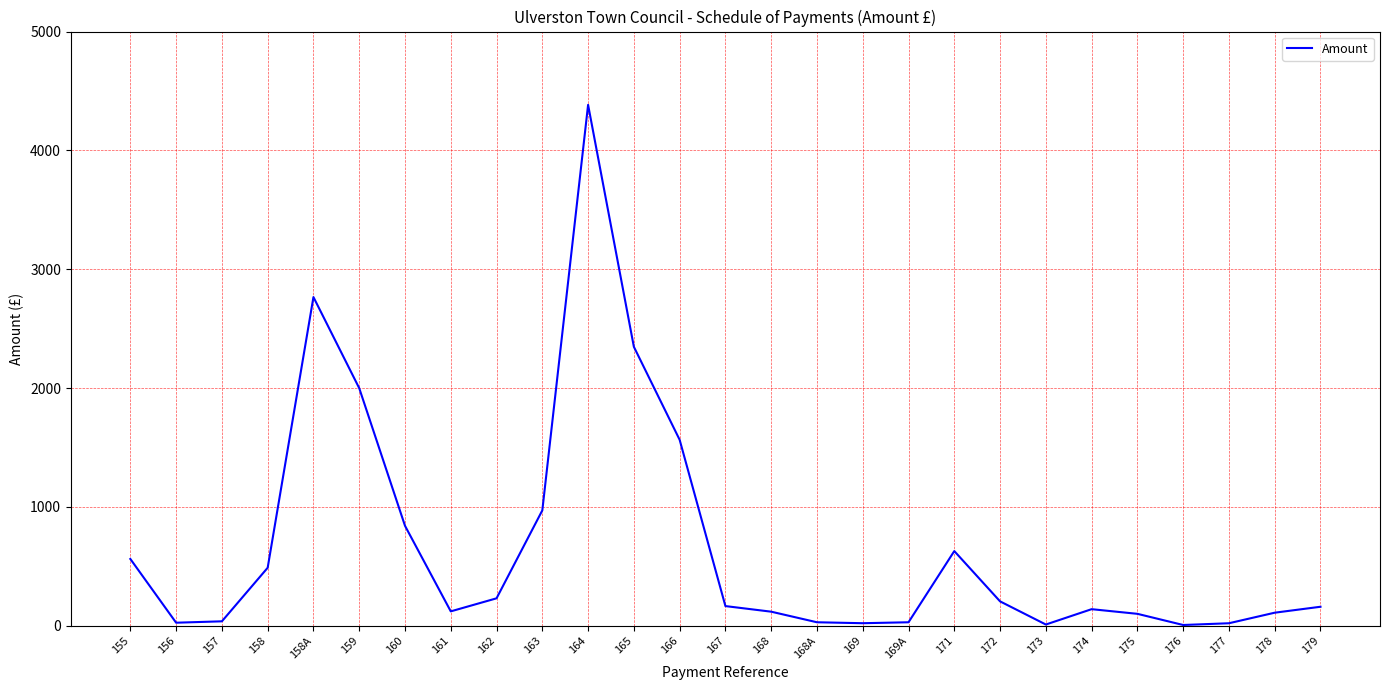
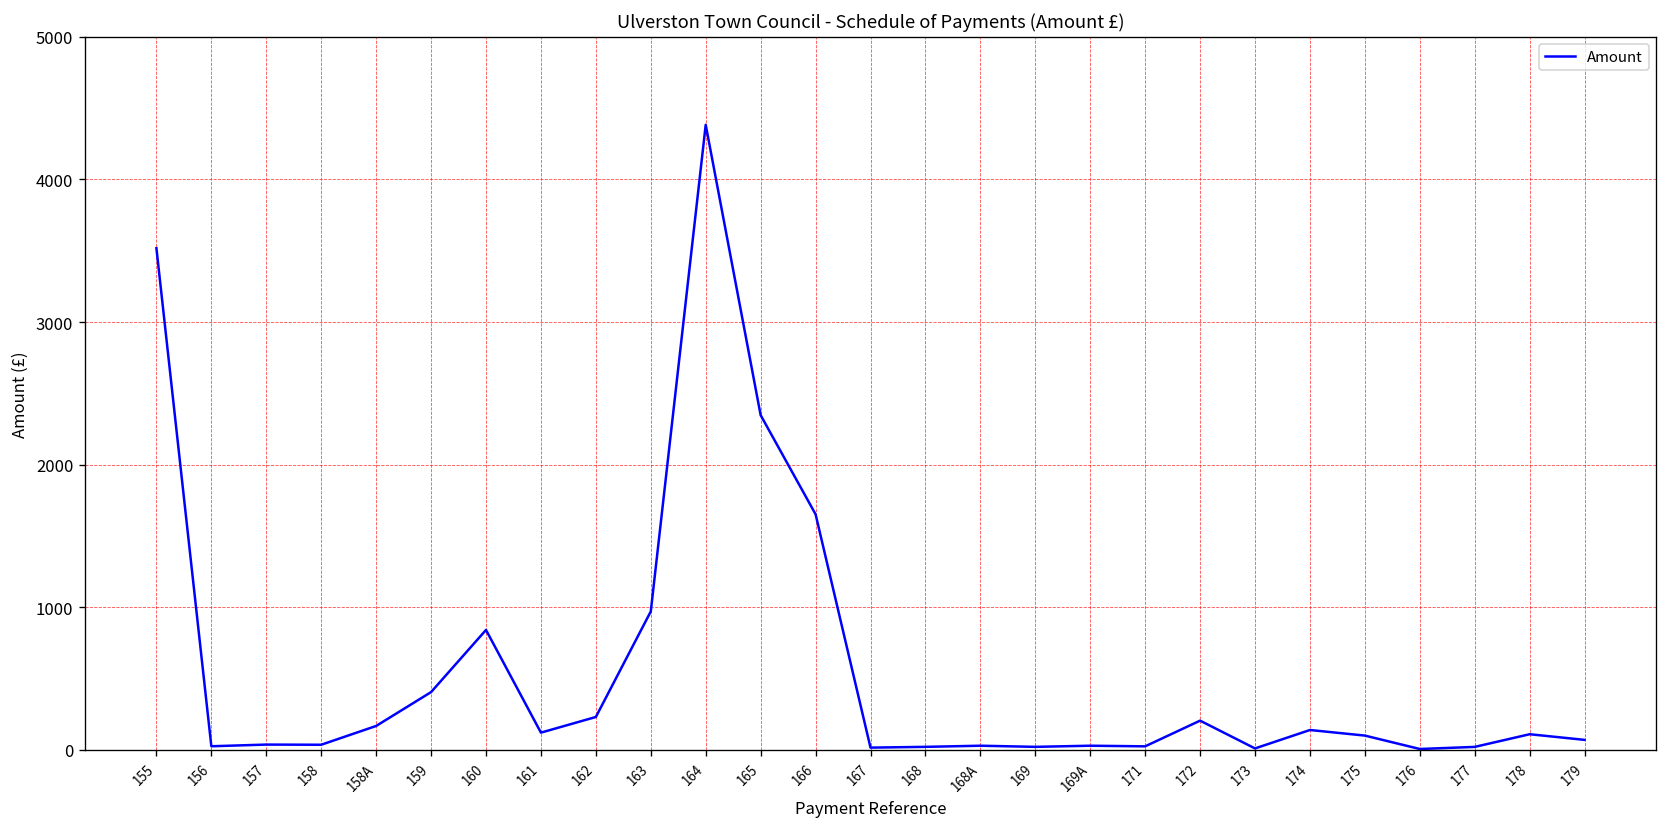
155: 560 -> 3520
158: 490 -> 40
158A: 2770 -> 170
159: 2000 -> 410
166: 1560 -> 1650
167: 170 -> 20
168: 120 -> 20
171: 630 -> 20
179: 160 -> 70
